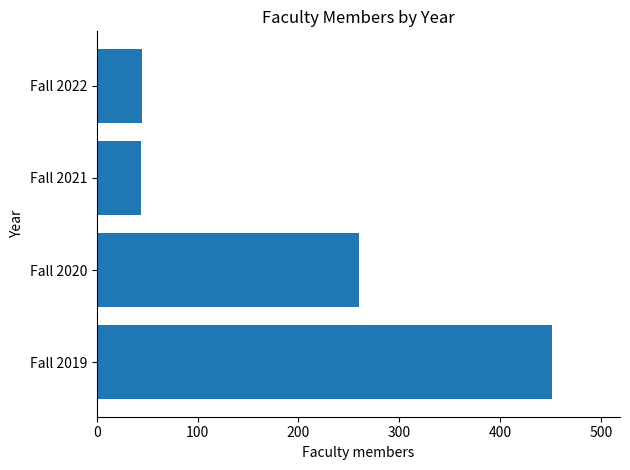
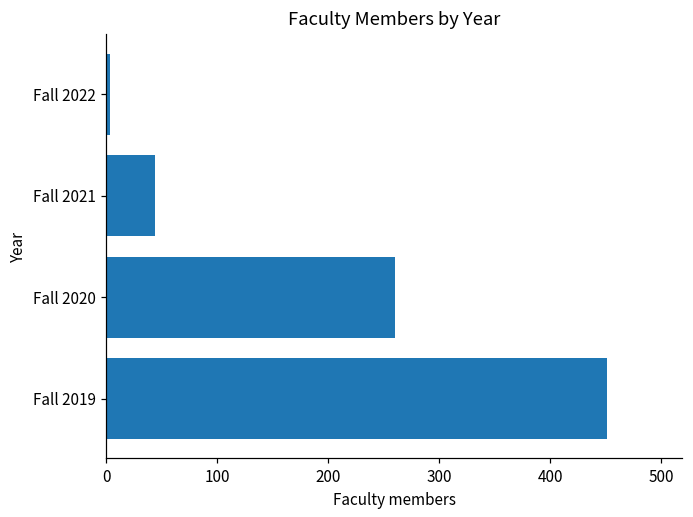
Fall 2022: 45 -> 3
